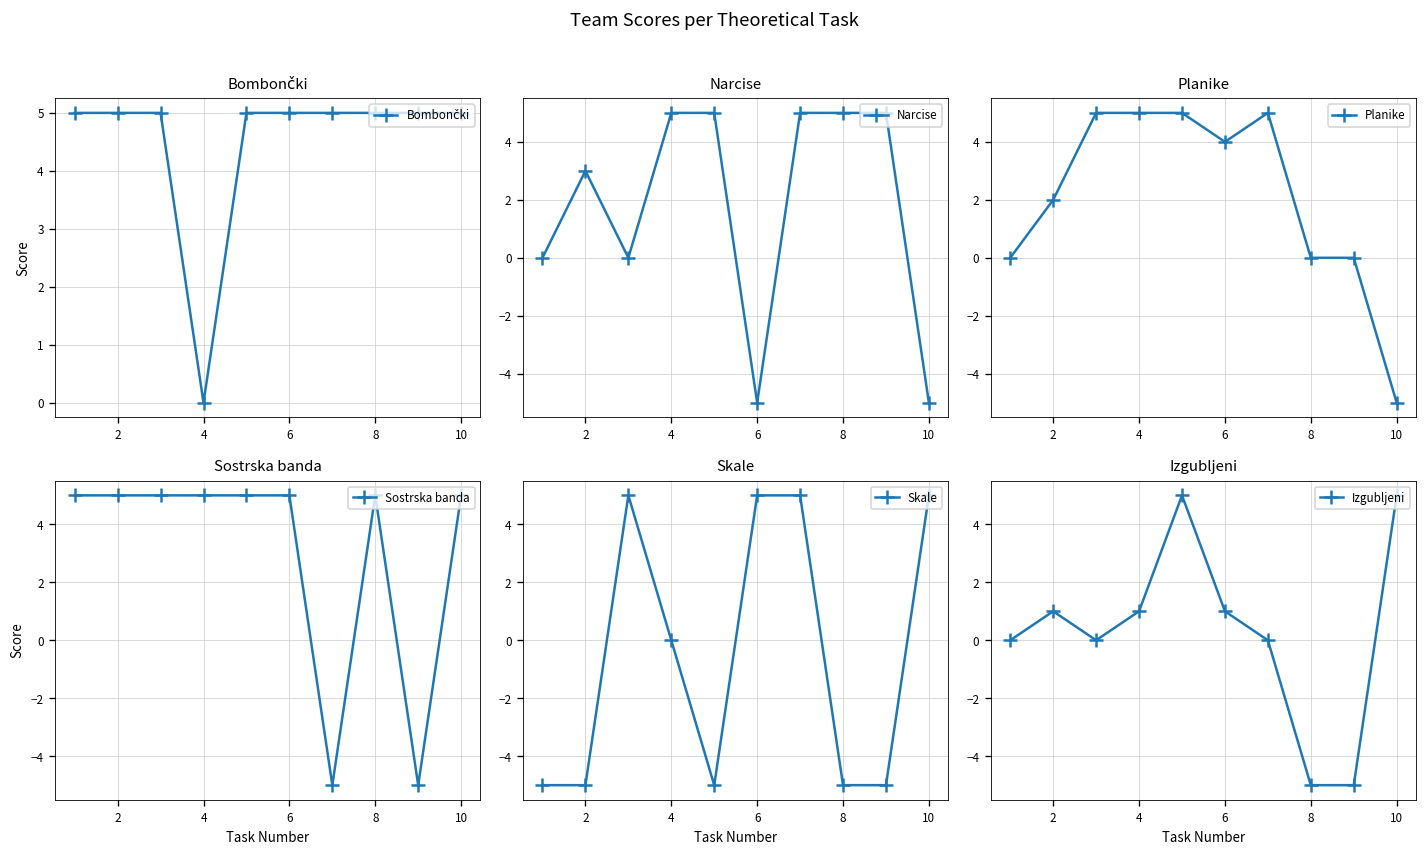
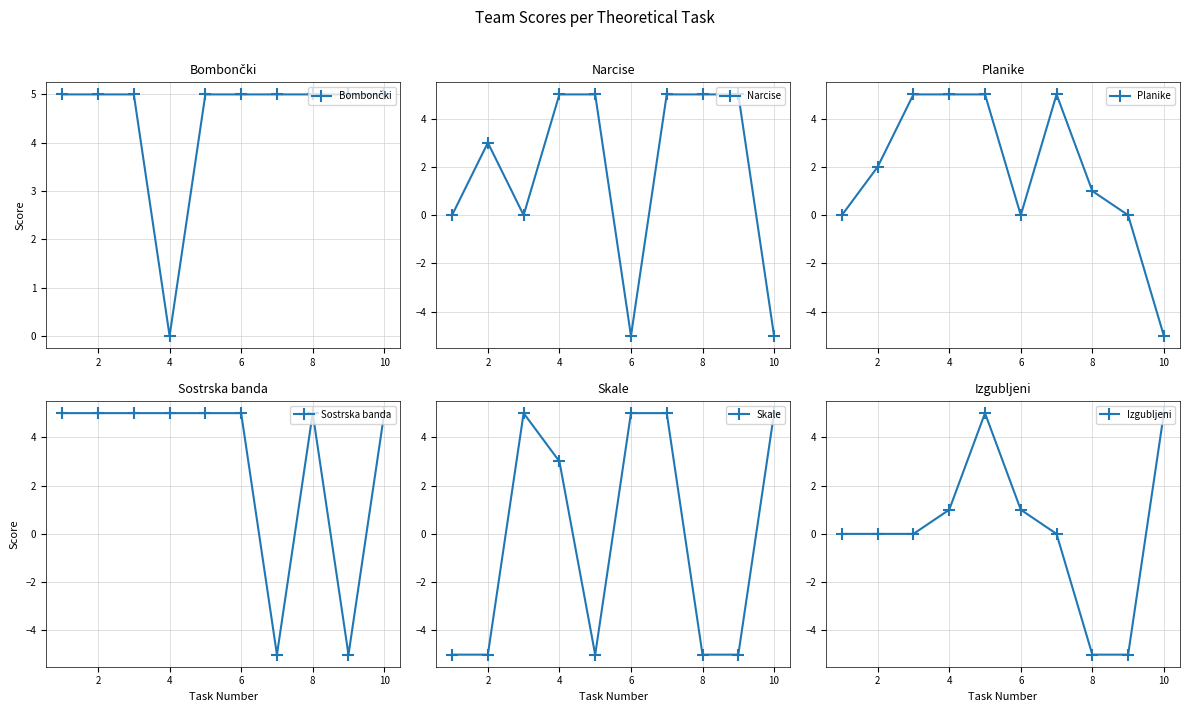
Planike, 6: 4 -> 0
Planike, 8: 0 -> 1
Skale, 4: 0 -> 3
Izgubljeni, 2: 1 -> 0
